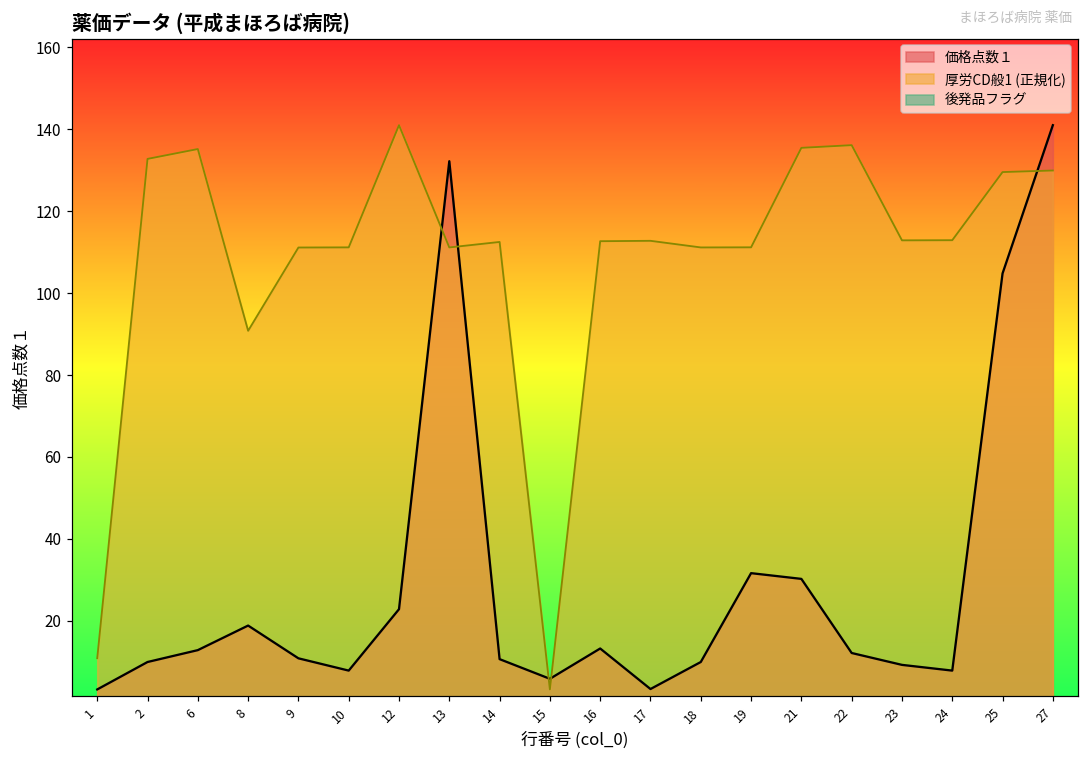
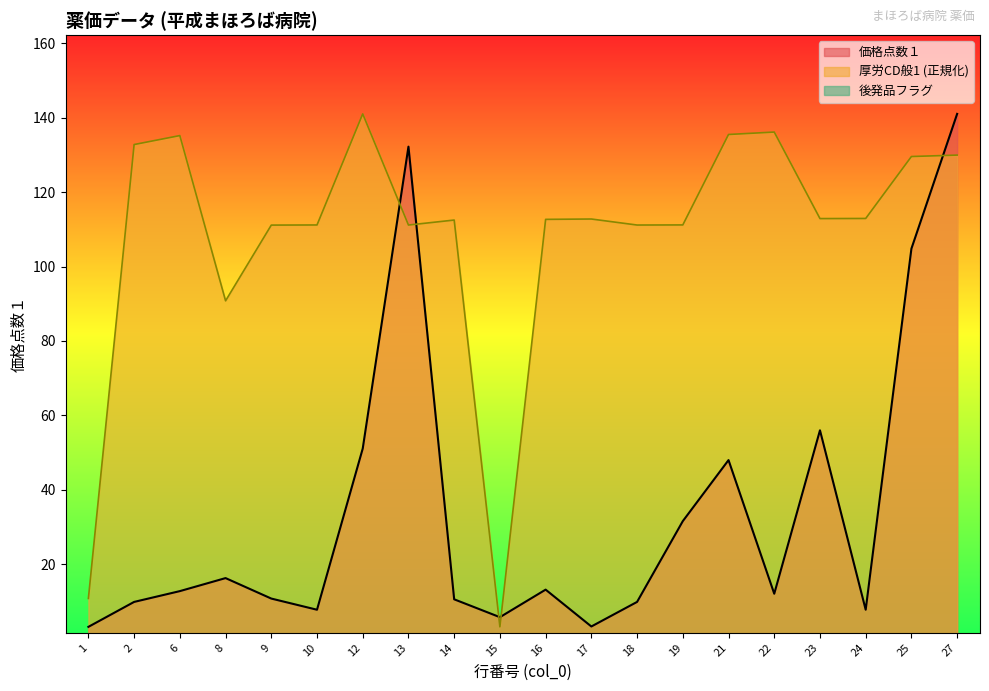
価格点数１, 8: 19 -> 16
価格点数１, 12: 23 -> 51
価格点数１, 21: 30 -> 48
価格点数１, 23: 9 -> 56
